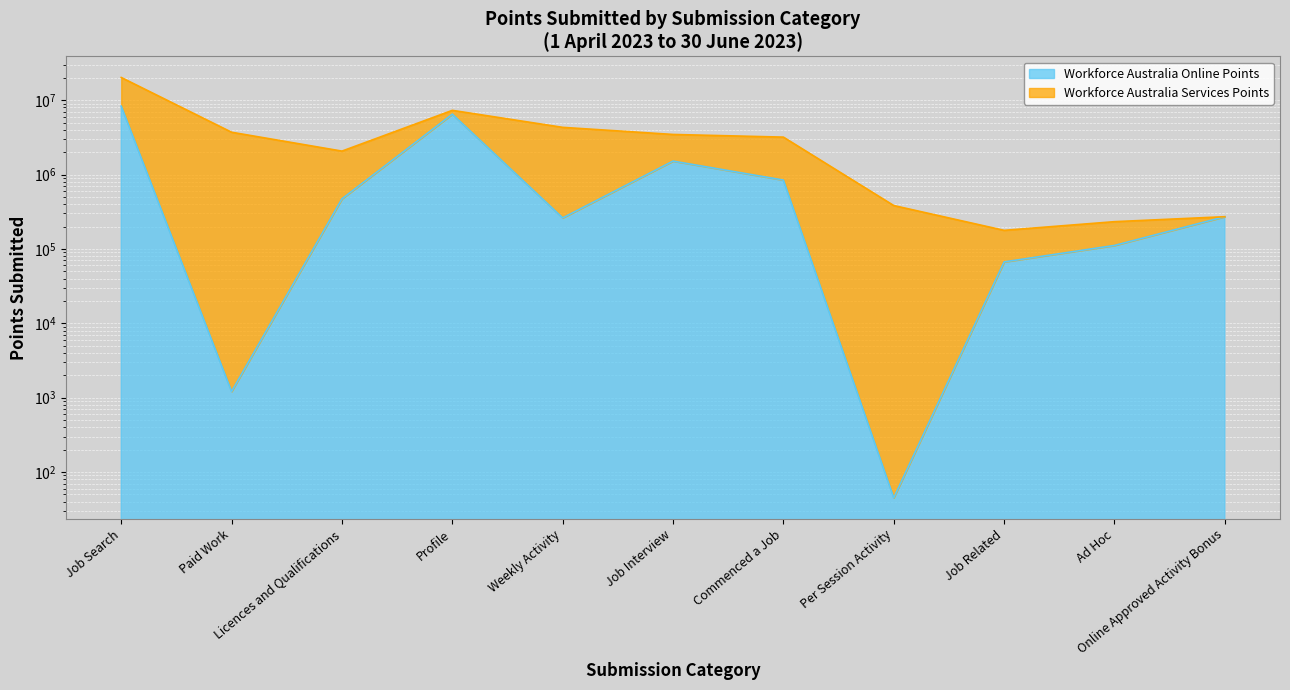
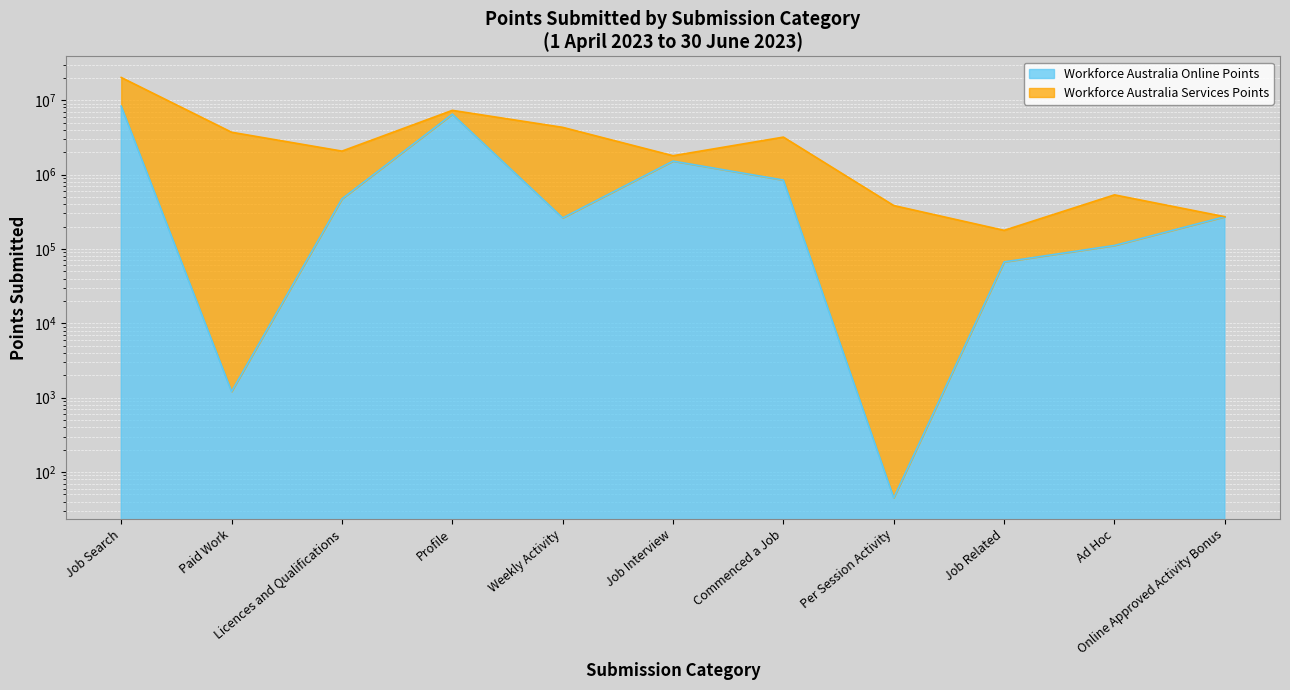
Workforce Australia Services Points, Job Interview: 1900000 -> 280000
Workforce Australia Services Points, Ad Hoc: 120000 -> 400000
